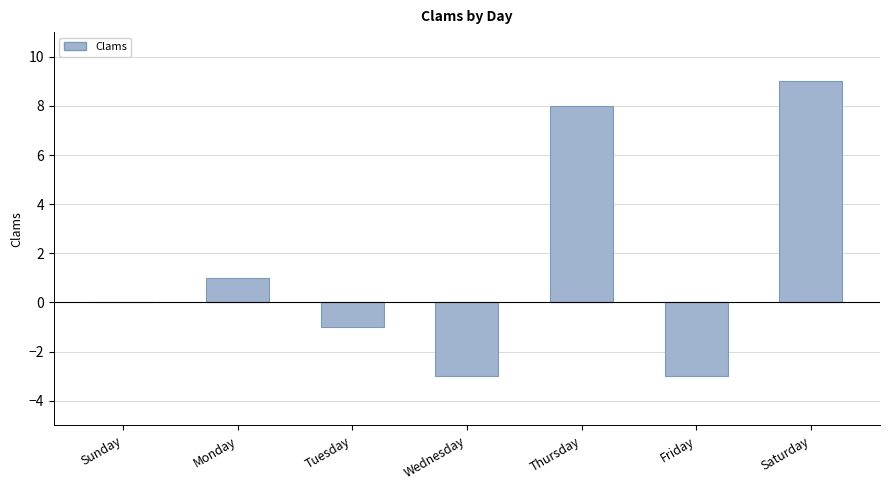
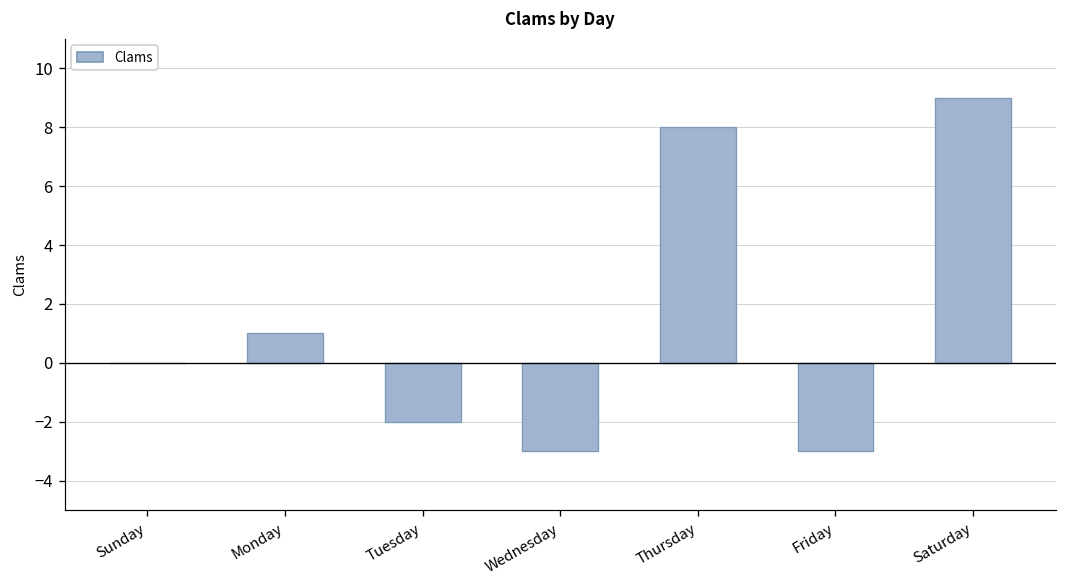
Tuesday: -1 -> -2
